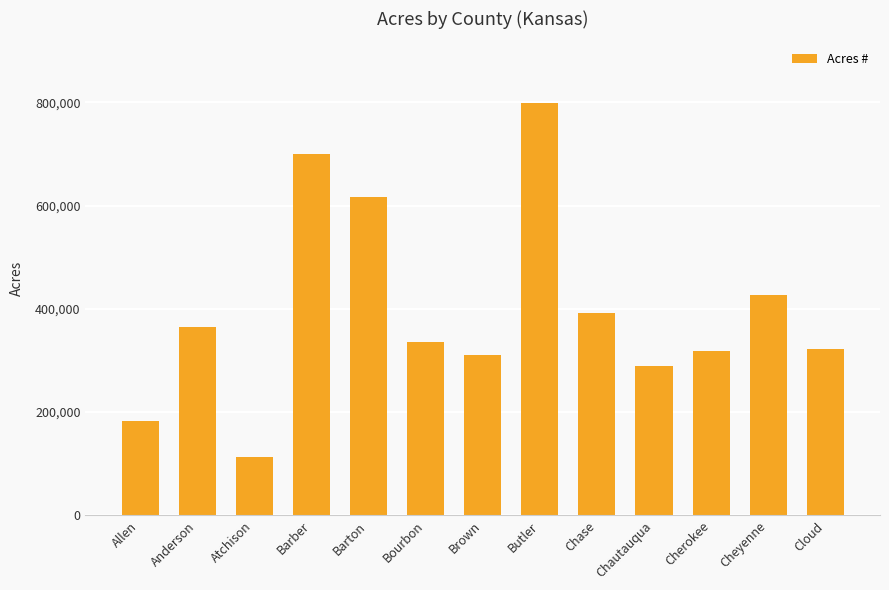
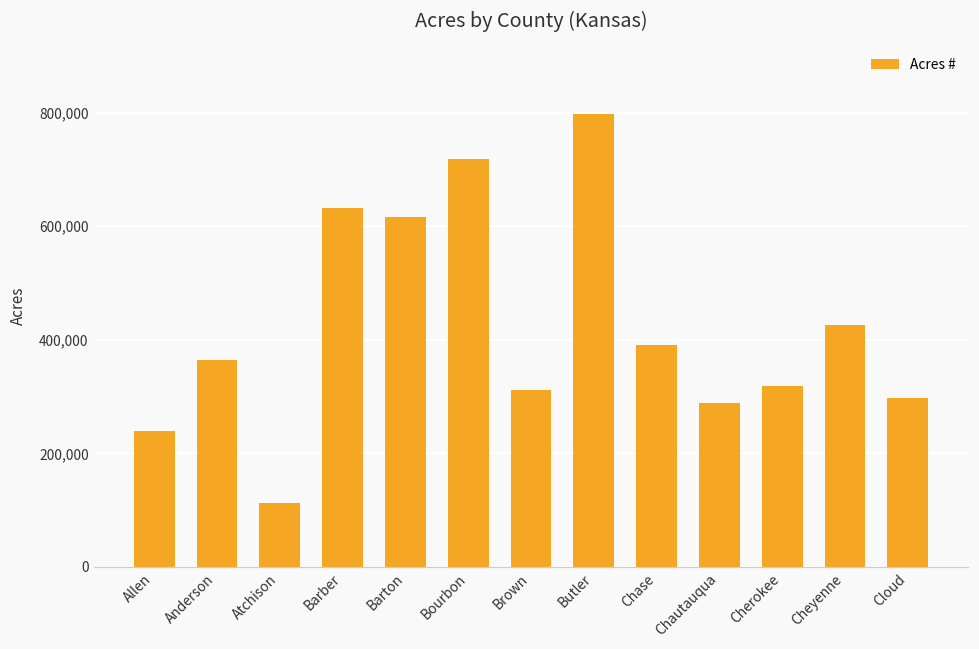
Allen: 180,000 -> 240,000
Barber: 700,000 -> 630,000
Bourbon: 340,000 -> 720,000
Cloud: 320,000 -> 300,000
